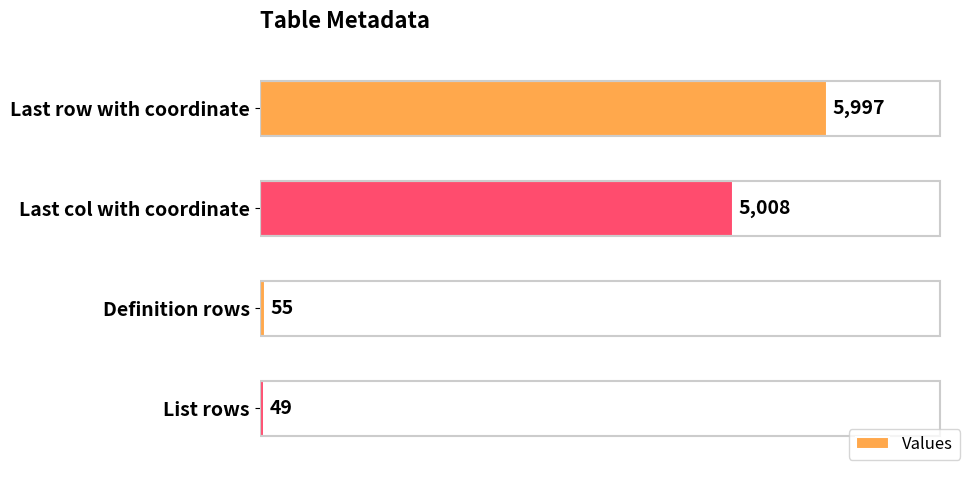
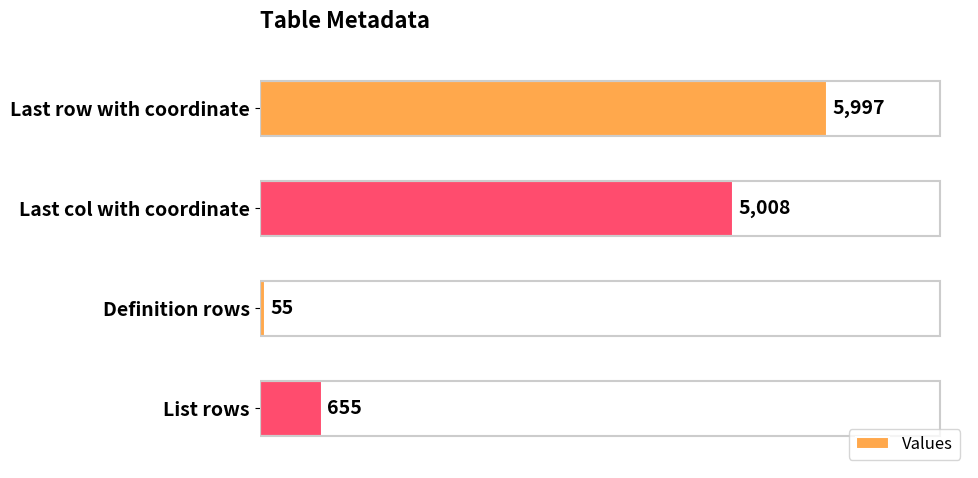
List rows: 49 -> 655
